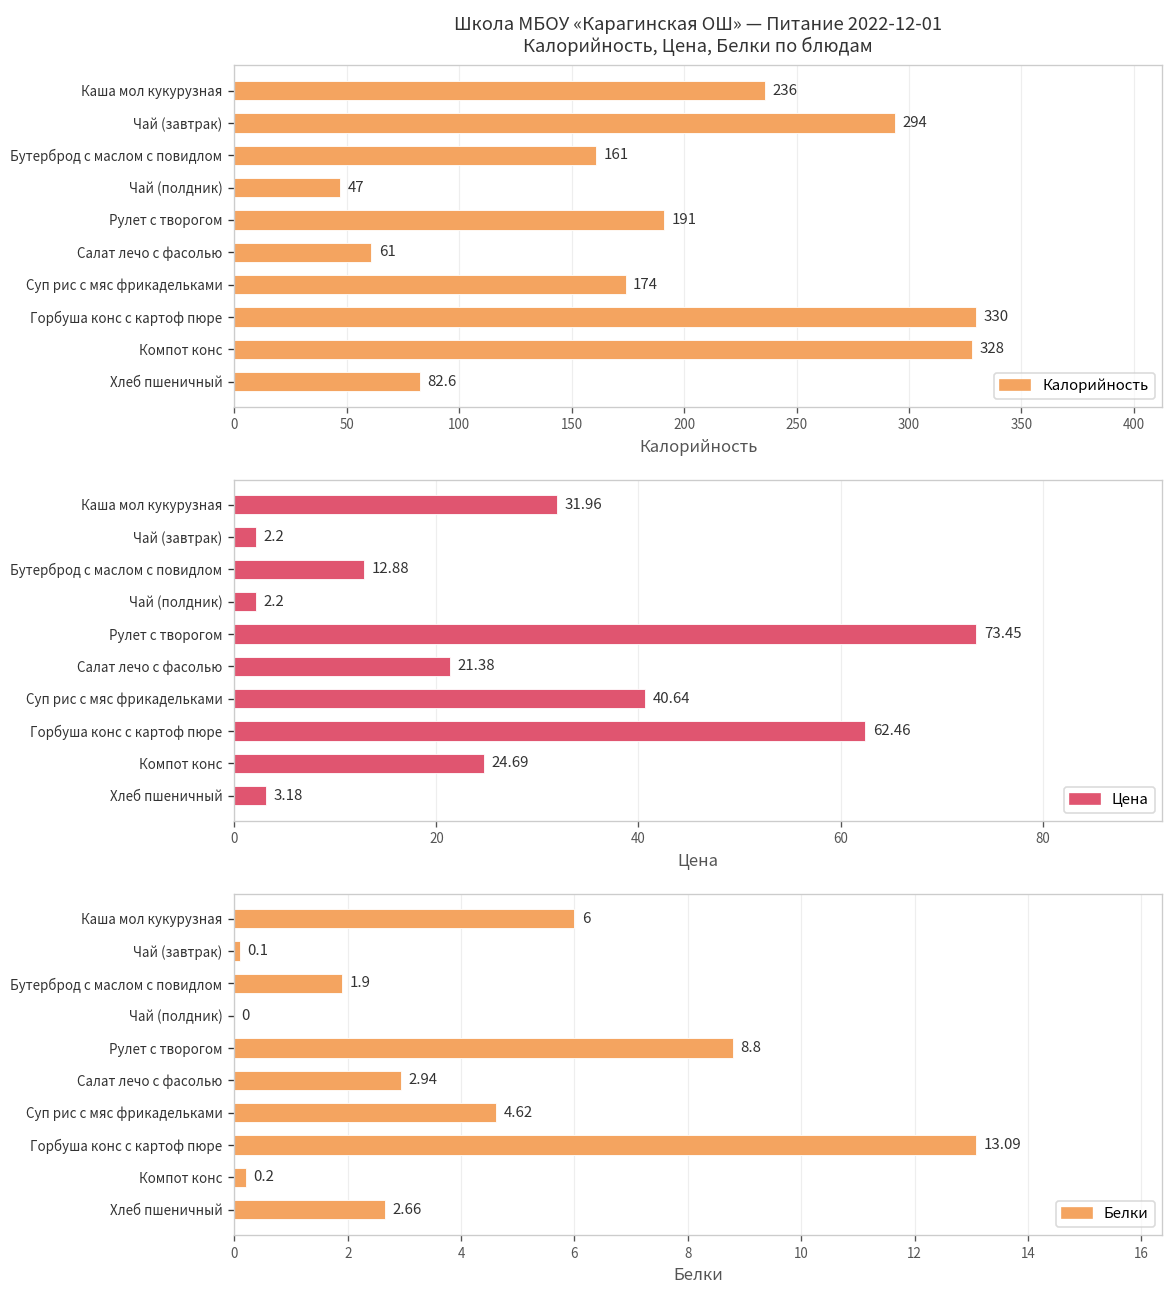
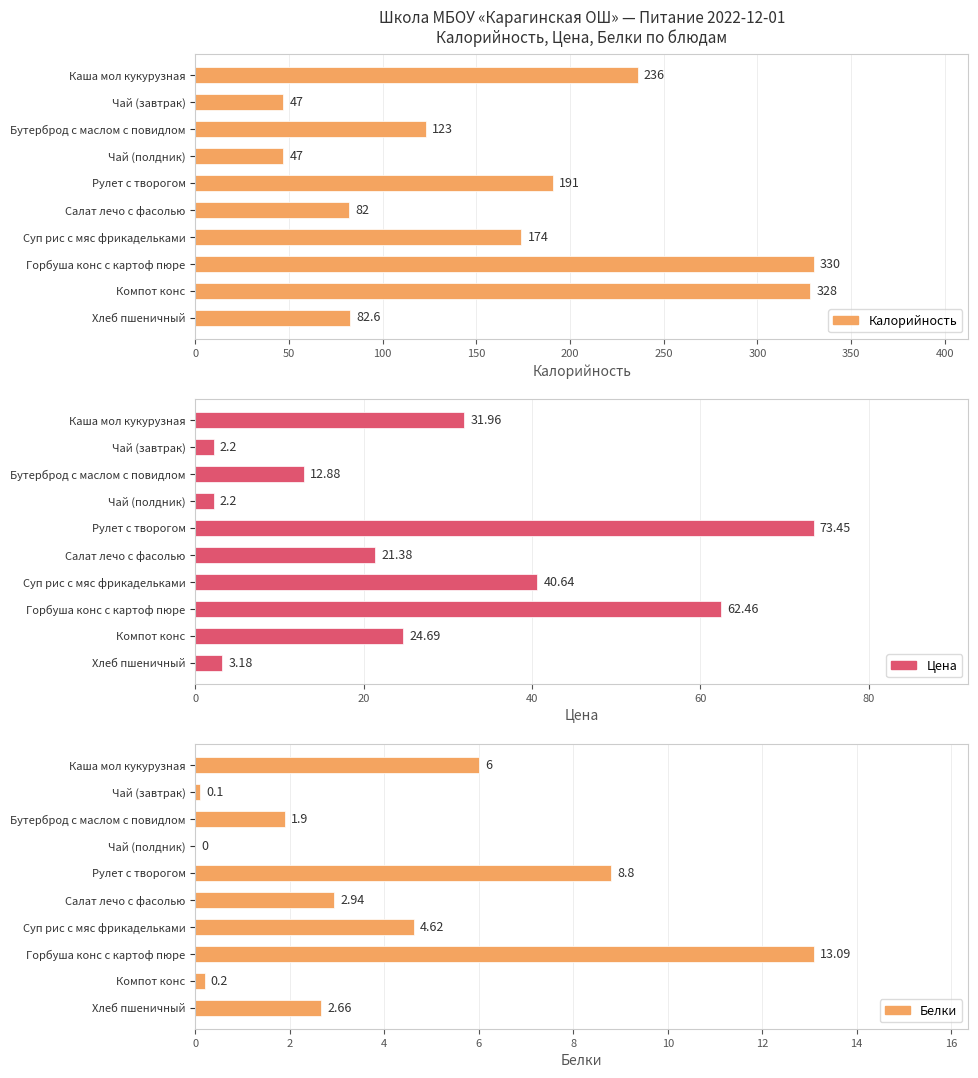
Школа МБОУ «Карагинская ОШ» — Питание 2022-12-01 Калорийность, Цена, Белки по блюдам, Чай (завтрак): 294 -> 47
Школа МБОУ «Карагинская ОШ» — Питание 2022-12-01 Калорийность, Цена, Белки по блюдам, Бутерброд с маслом с повидлом: 161 -> 123
Школа МБОУ «Карагинская ОШ» — Питание 2022-12-01 Калорийность, Цена, Белки по блюдам, Салат лечо с фасолью: 61 -> 82
